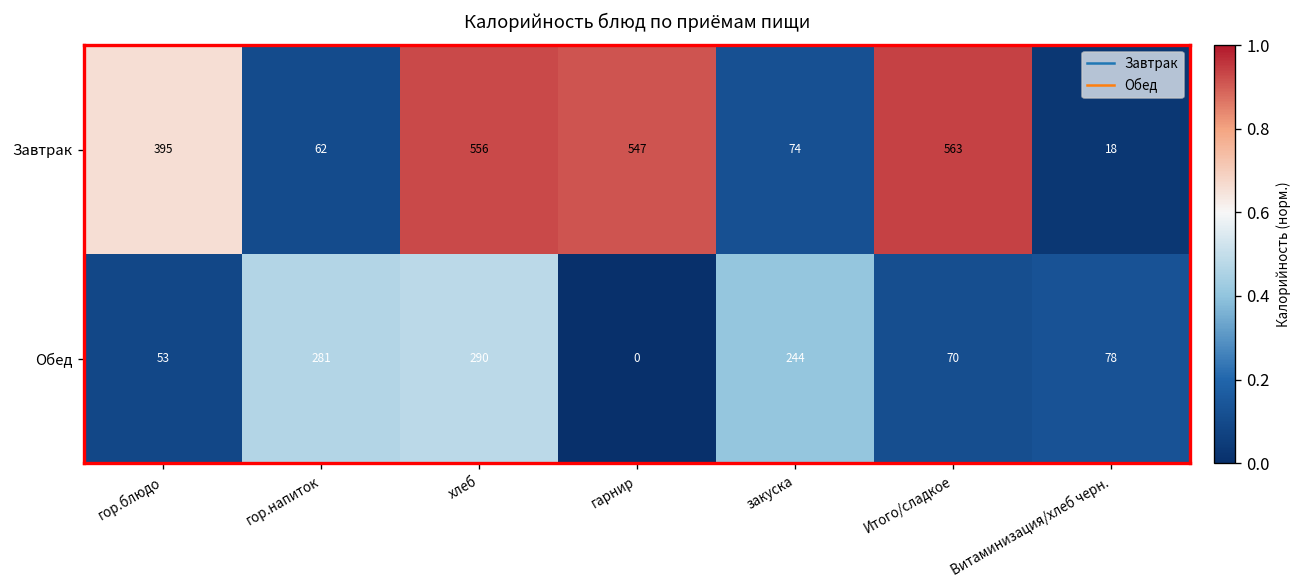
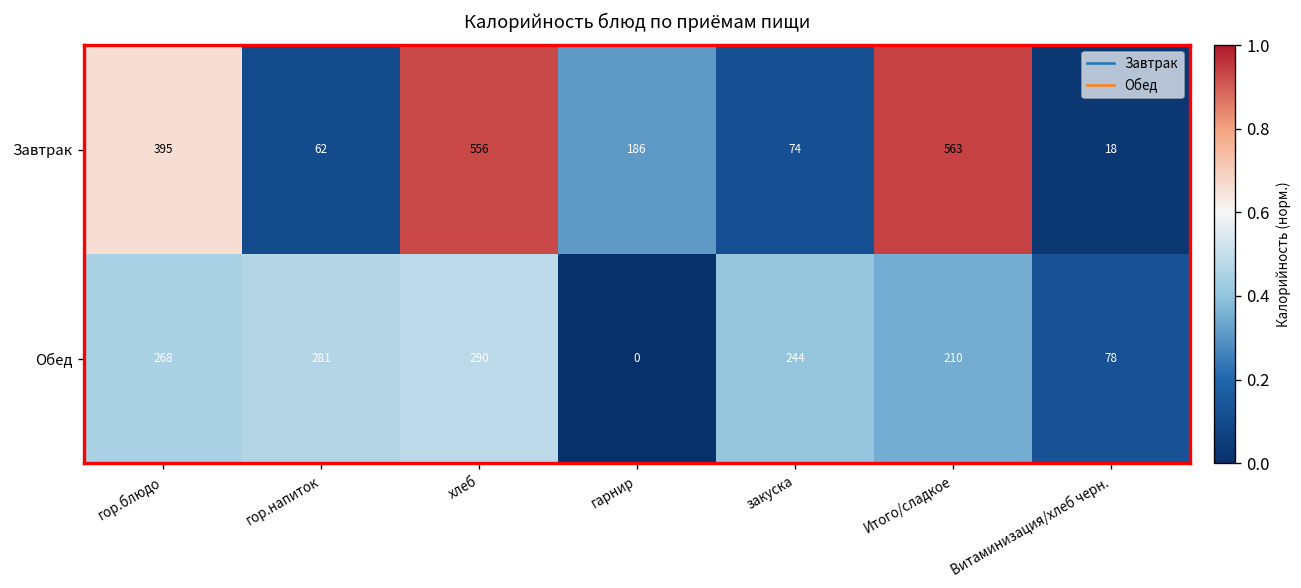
Завтрак, гарнир: 547 -> 186
Обед, гор.блюдо: 53 -> 268
Обед, Итого/сладкое: 70 -> 210
